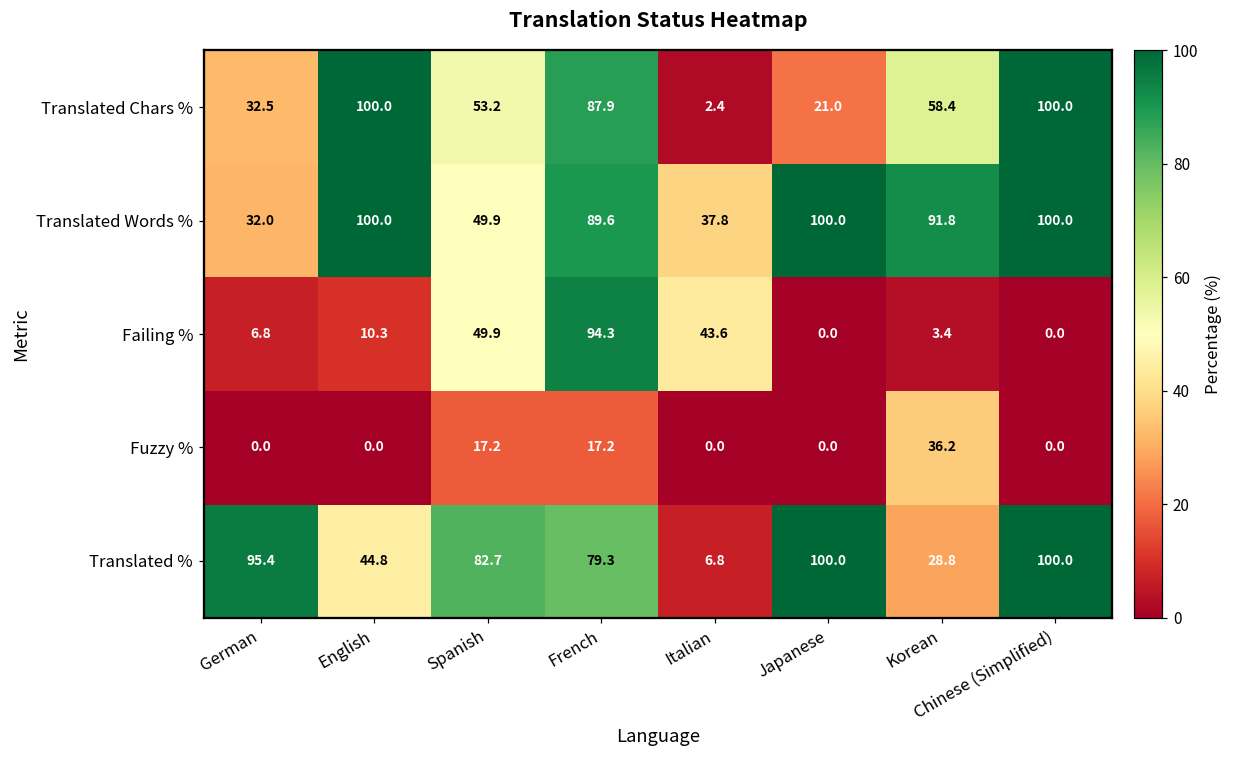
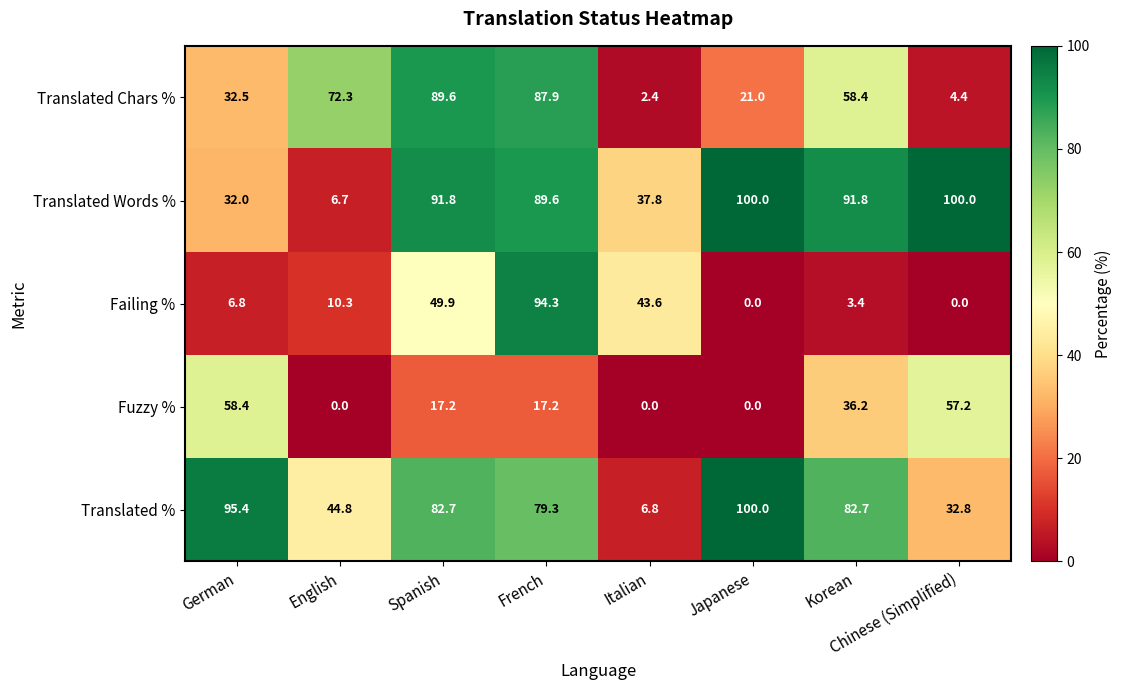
Translated Chars %, English: 100.0 -> 72.3
Translated Chars %, Spanish: 53.2 -> 89.6
Translated Chars %, Chinese (Simplified): 100.0 -> 4.4
Translated Words %, English: 100.0 -> 6.7
Translated Words %, Spanish: 49.9 -> 91.8
Fuzzy %, German: 0.0 -> 58.4
Fuzzy %, Chinese (Simplified): 0.0 -> 57.2
Translated %, Korean: 28.8 -> 82.7
Translated %, Chinese (Simplified): 100.0 -> 32.8
